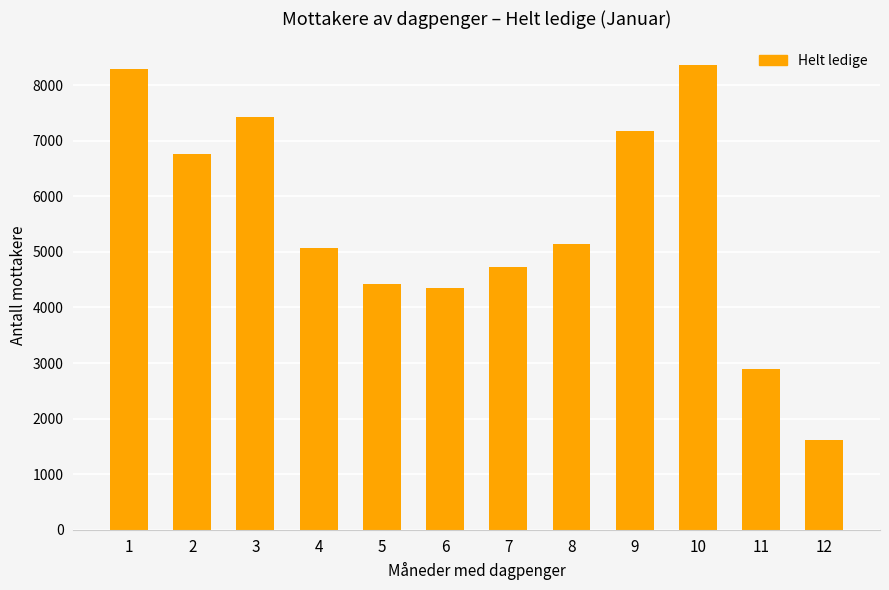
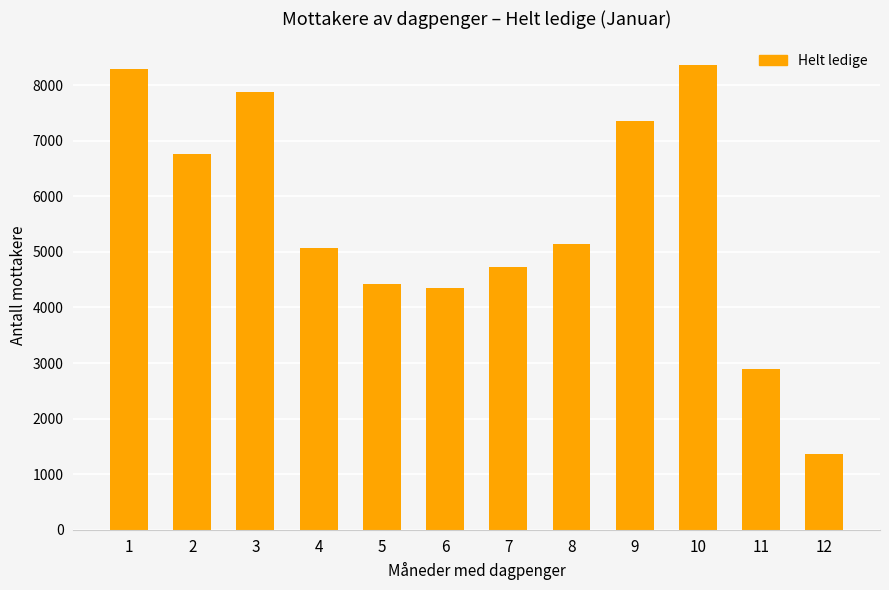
3: 7400 -> 7900
9: 7200 -> 7400
12: 1600 -> 1400
